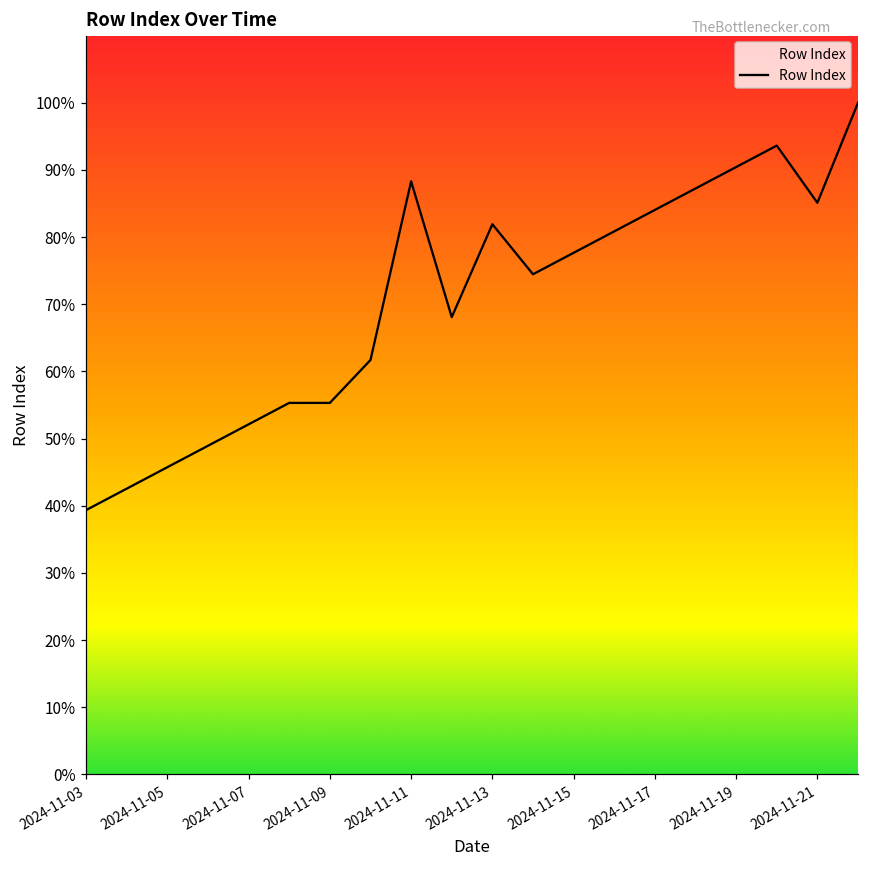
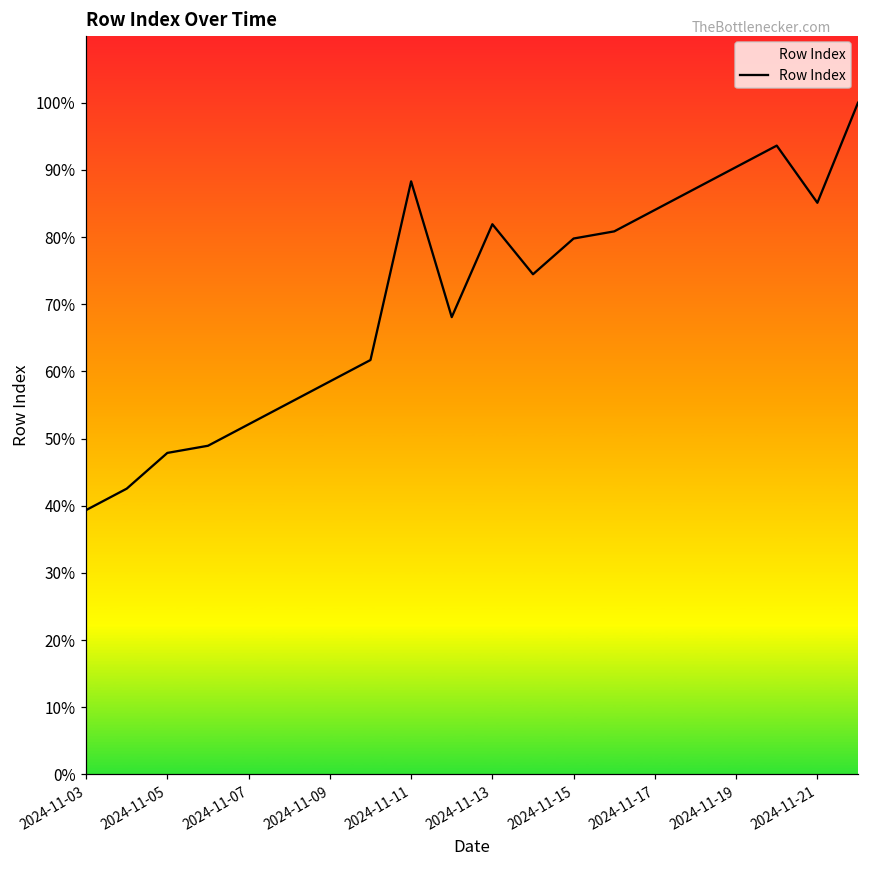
2024-11-05: 46% -> 48%
2024-11-09: 55% -> 59%
2024-11-15: 78% -> 80%
